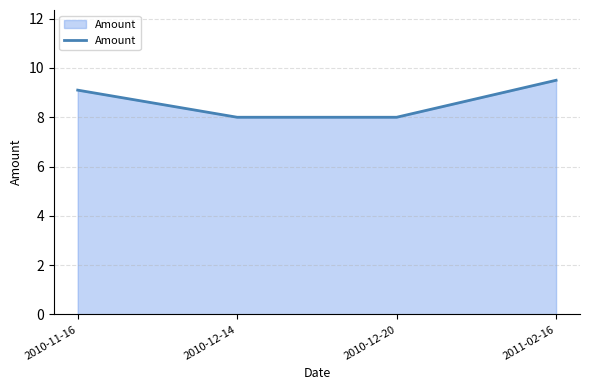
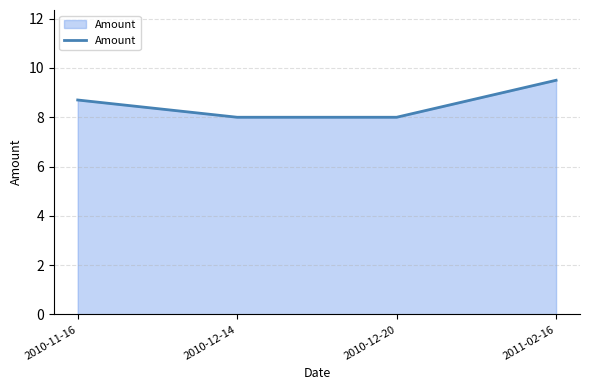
2010-11-16: 9.1 -> 8.7
